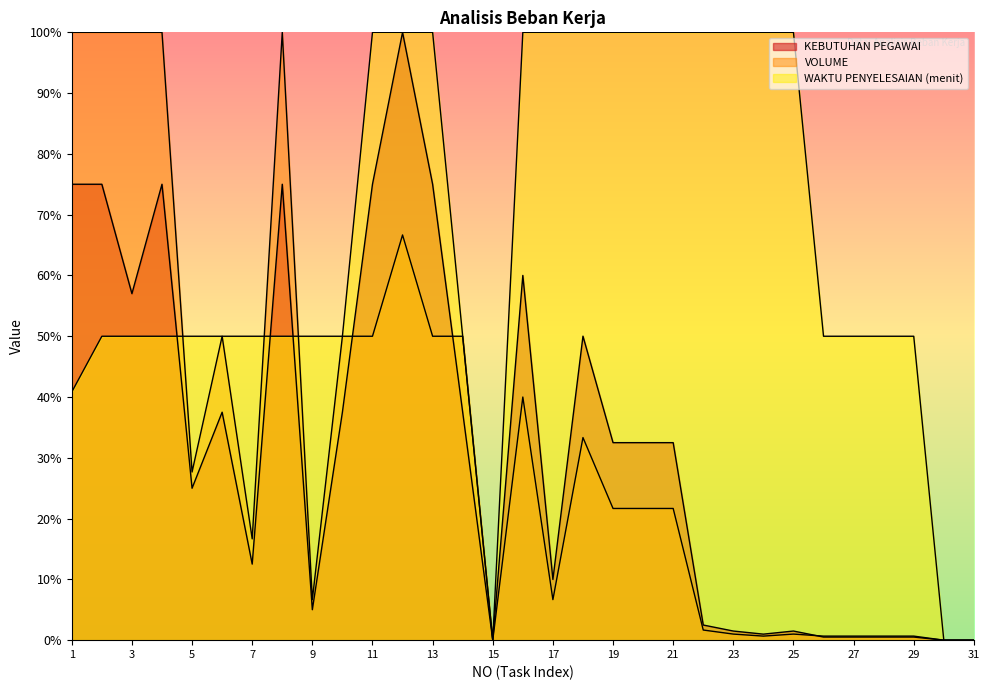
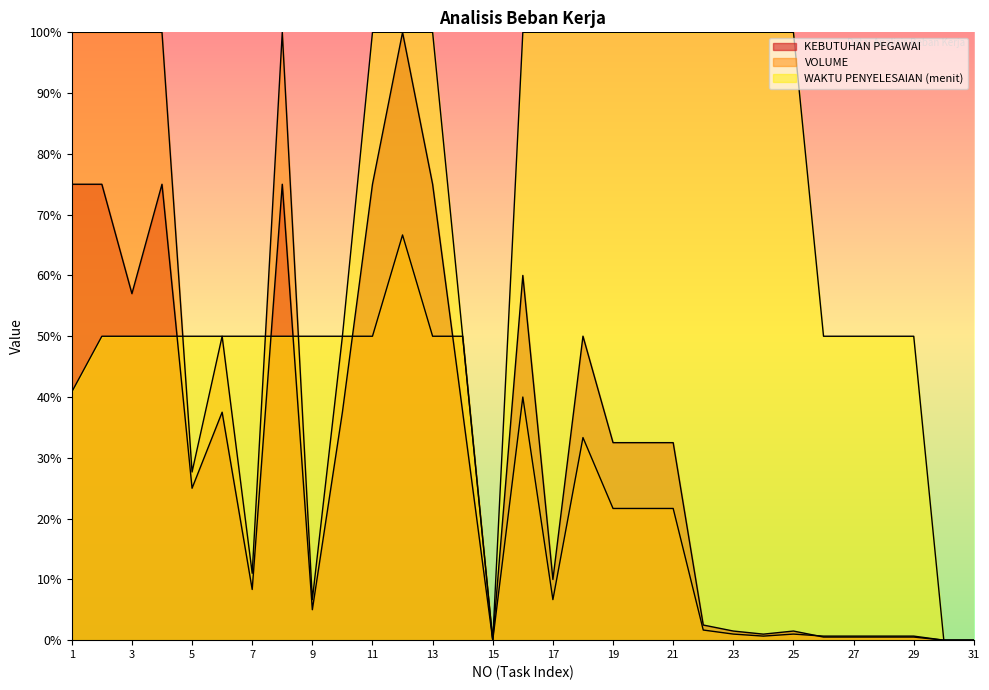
KEBUTUHAN PEGAWAI, 7: 13% -> 8%
VOLUME, 7: 17% -> 11%
